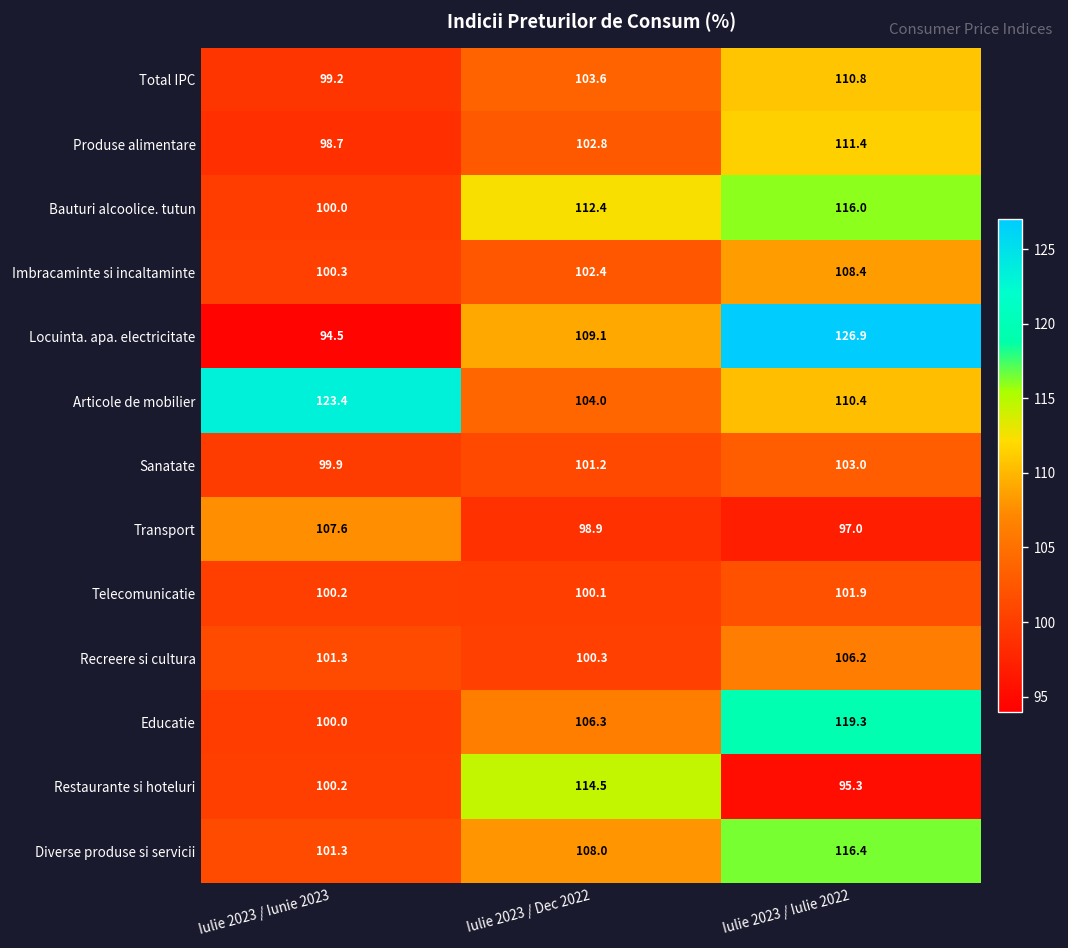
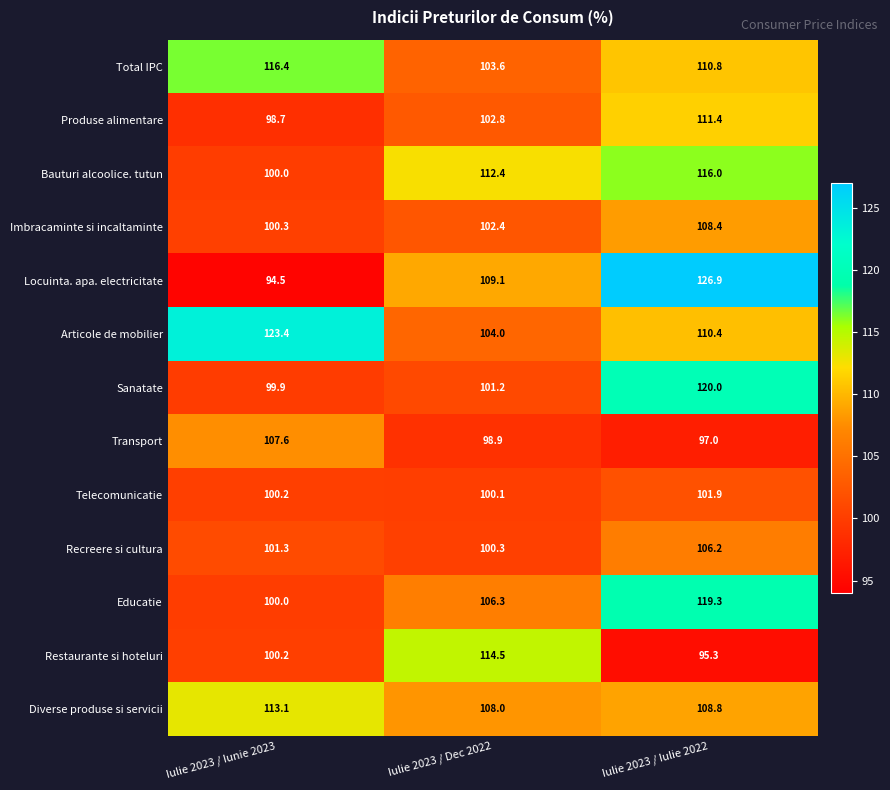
Total IPC, Iulie 2023 / Iunie 2023: 99.2 -> 116.4
Sanatate, Iulie 2023 / Iulie 2022: 103.0 -> 120.0
Diverse produse si servicii, Iulie 2023 / Iunie 2023: 101.3 -> 113.1
Diverse produse si servicii, Iulie 2023 / Iulie 2022: 116.4 -> 108.8
